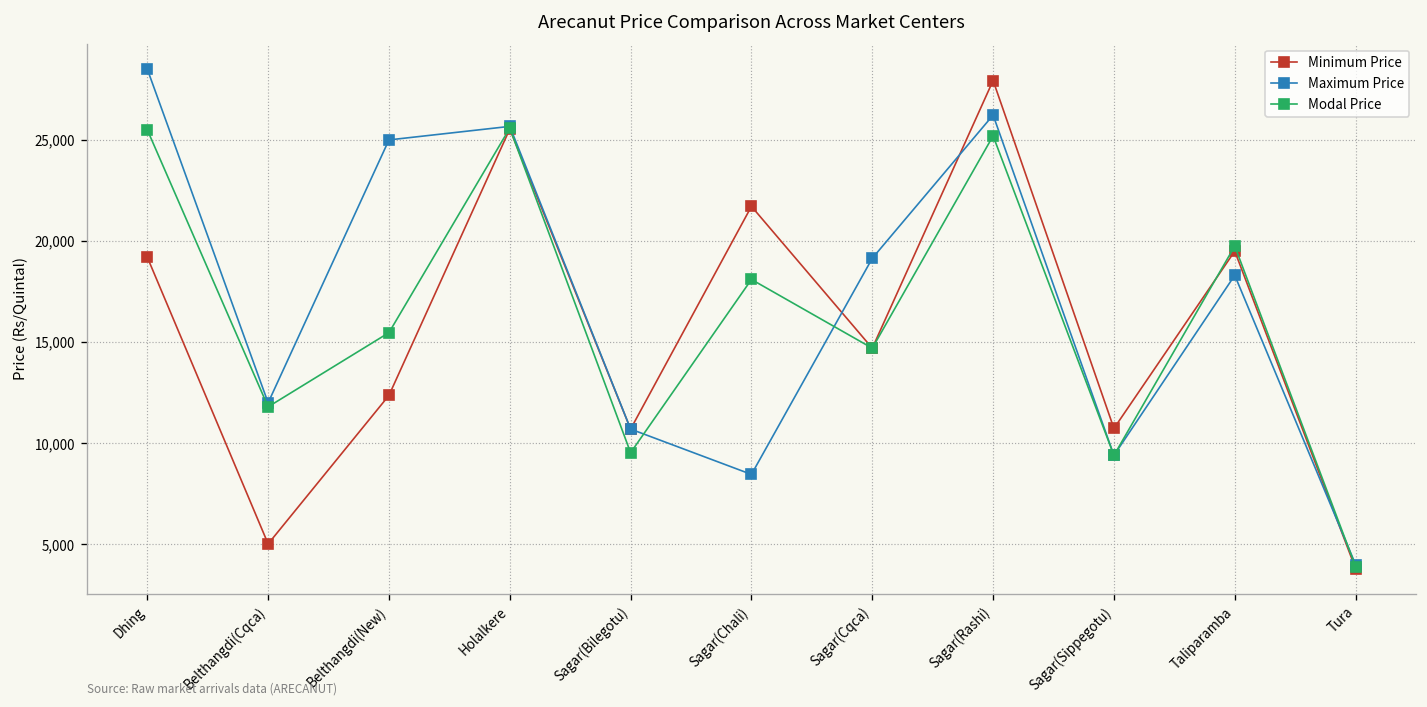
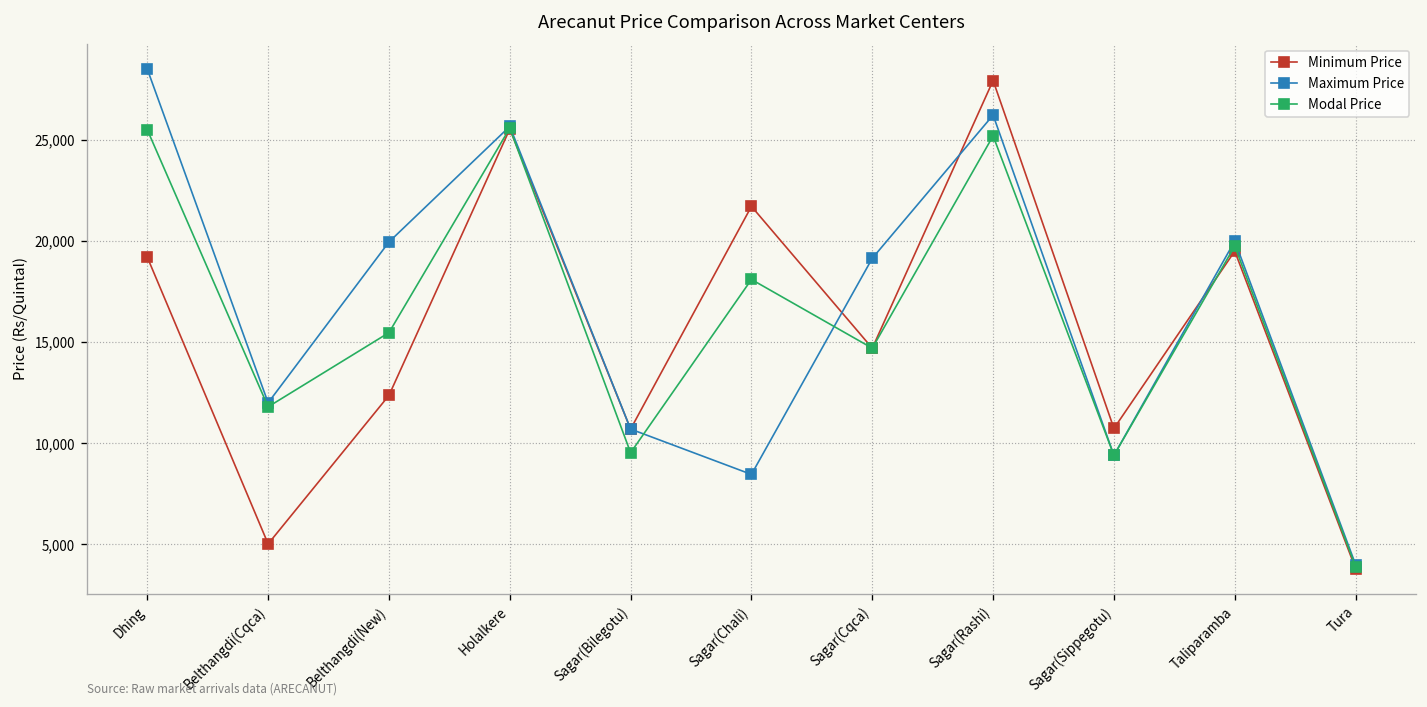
Maximum Price, Belthangdi(New): 25,000 -> 20,000
Maximum Price, Taliparamba: 18,300 -> 20,000
